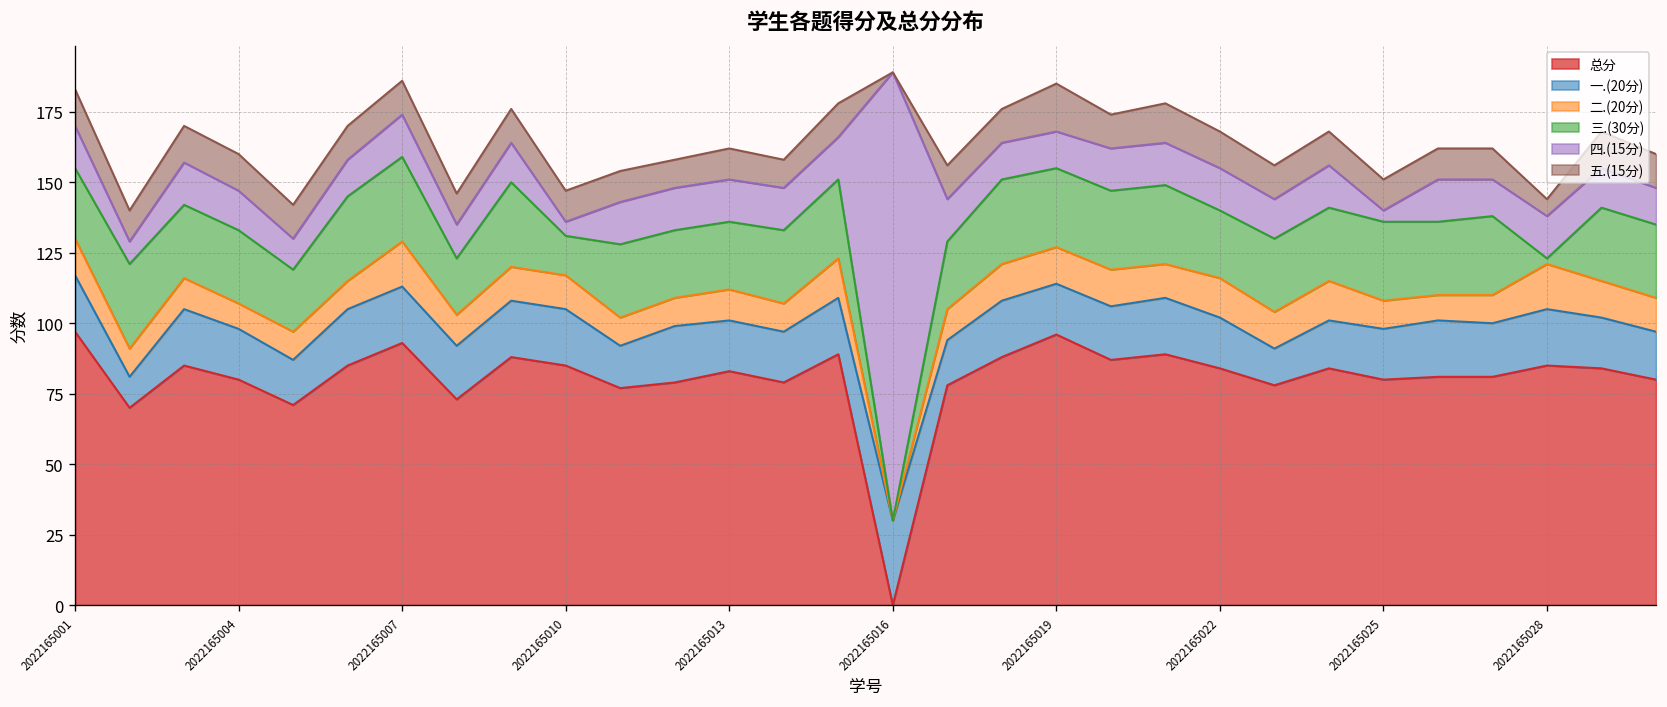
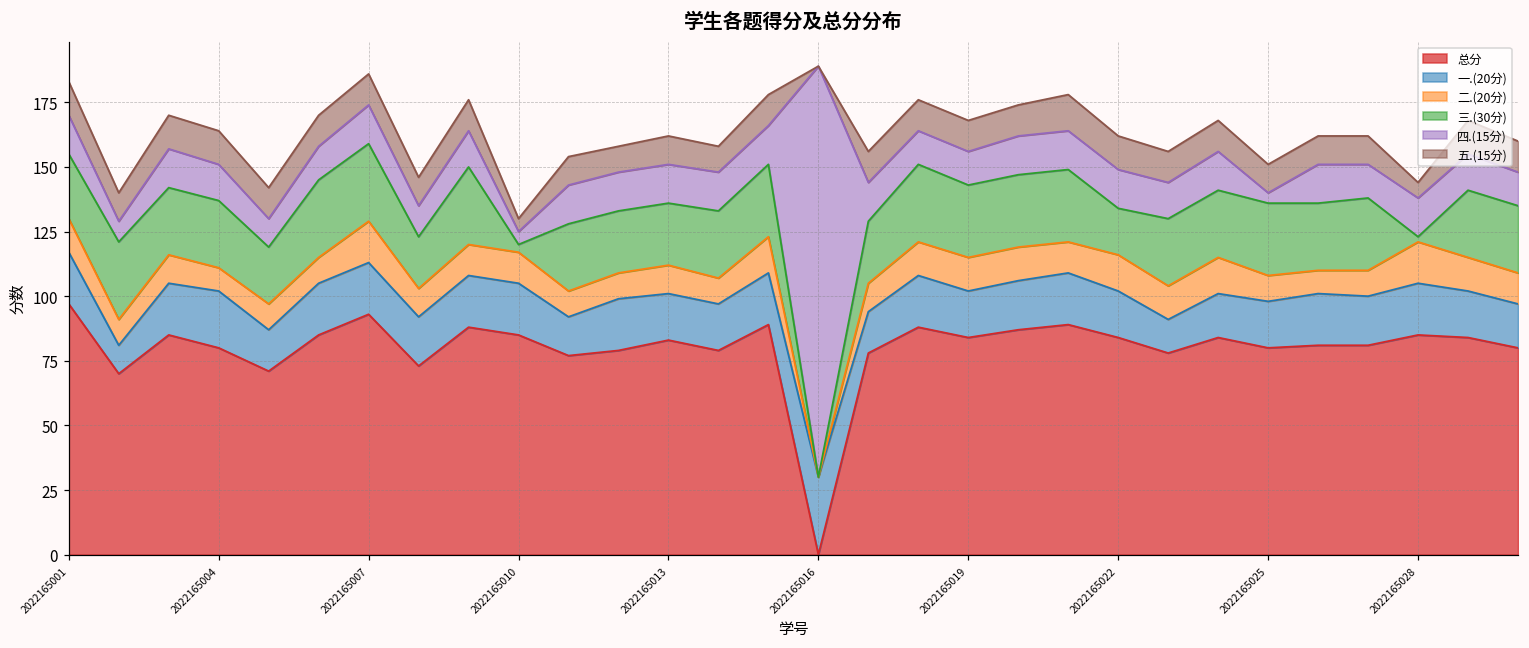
一.(20分), 2022165004: 18 -> 22
三.(30分), 2022165010: 14 -> 3
五.(15分), 2022165010: 11 -> 5
总分, 2022165019: 96 -> 84
五.(15分), 2022165019: 17 -> 12
三.(30分), 2022165022: 24 -> 18
